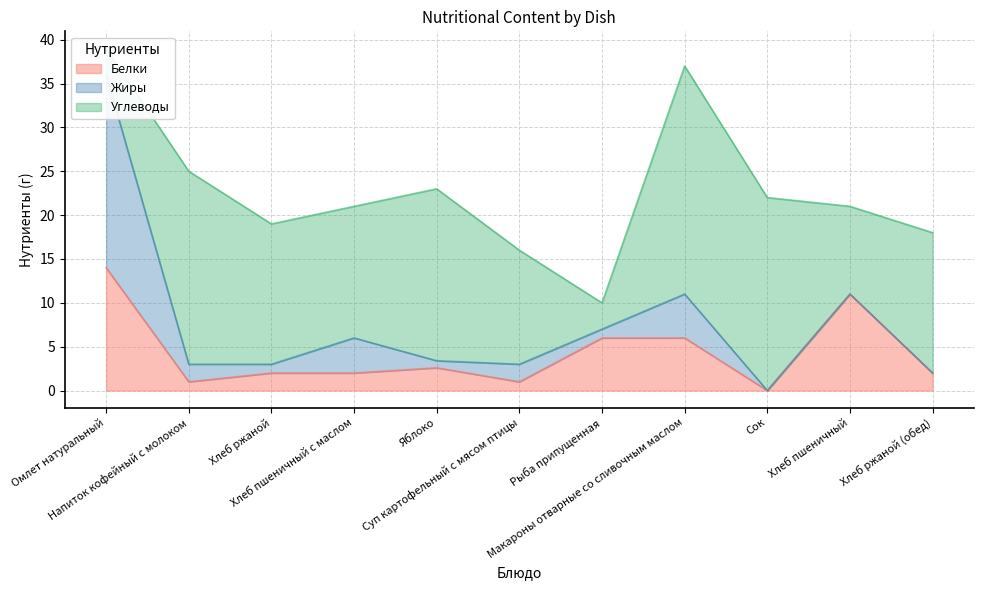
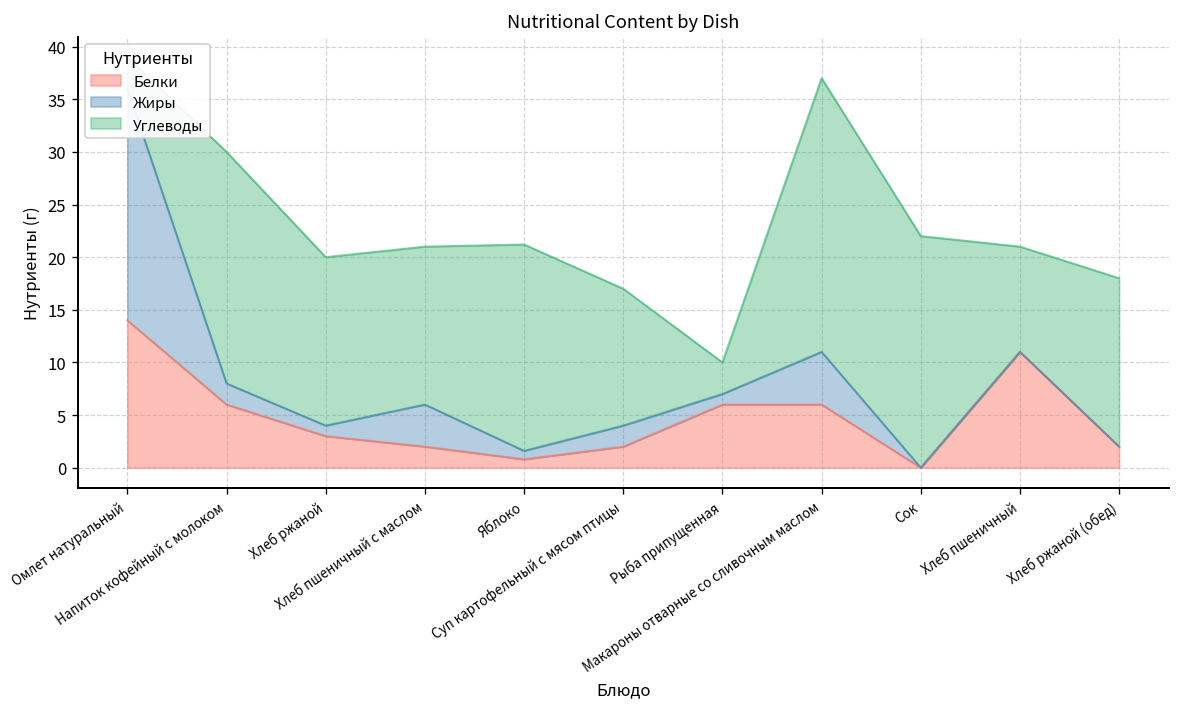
Белки, Напиток кофейный с молоком: 1 -> 6
Белки, Хлеб ржаной: 2 -> 3
Белки, Яблоко: 3 -> 1
Белки, Суп картофельный с мясом птицы: 1 -> 2
